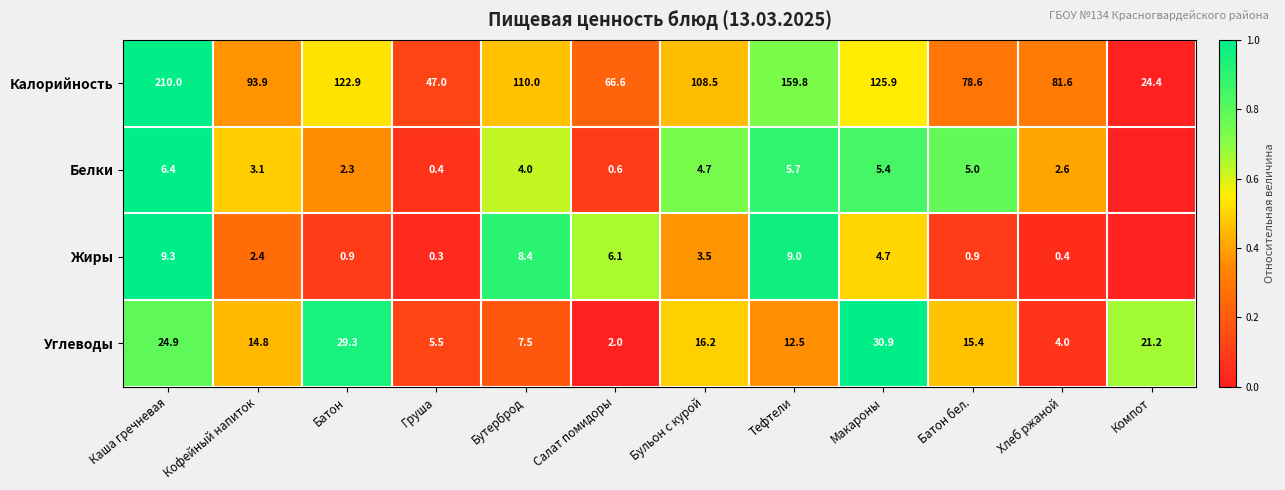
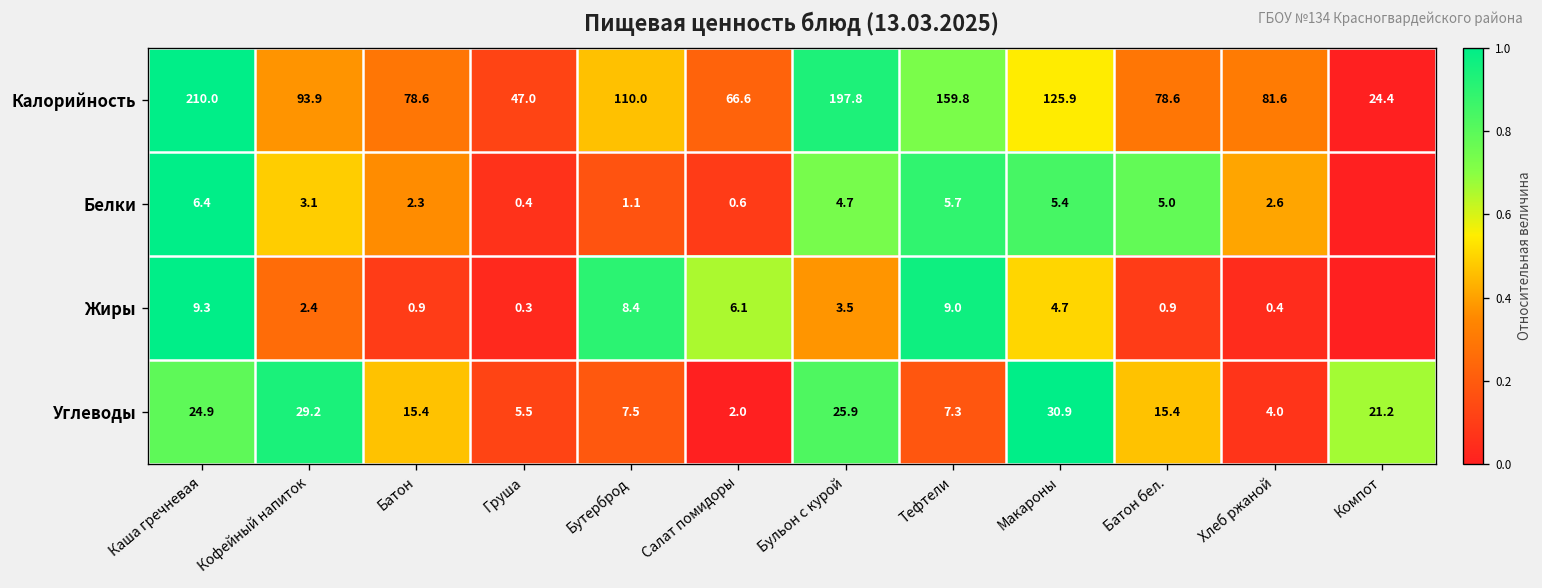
Калорийность, Батон: 122.9 -> 78.6
Калорийность, Бульон с курой: 108.5 -> 197.8
Белки, Бутерброд: 4.0 -> 1.1
Углеводы, Кофейный напиток: 14.8 -> 29.2
Углеводы, Батон: 29.3 -> 15.4
Углеводы, Бульон с курой: 16.2 -> 25.9
Углеводы, Тефтели: 12.5 -> 7.3
